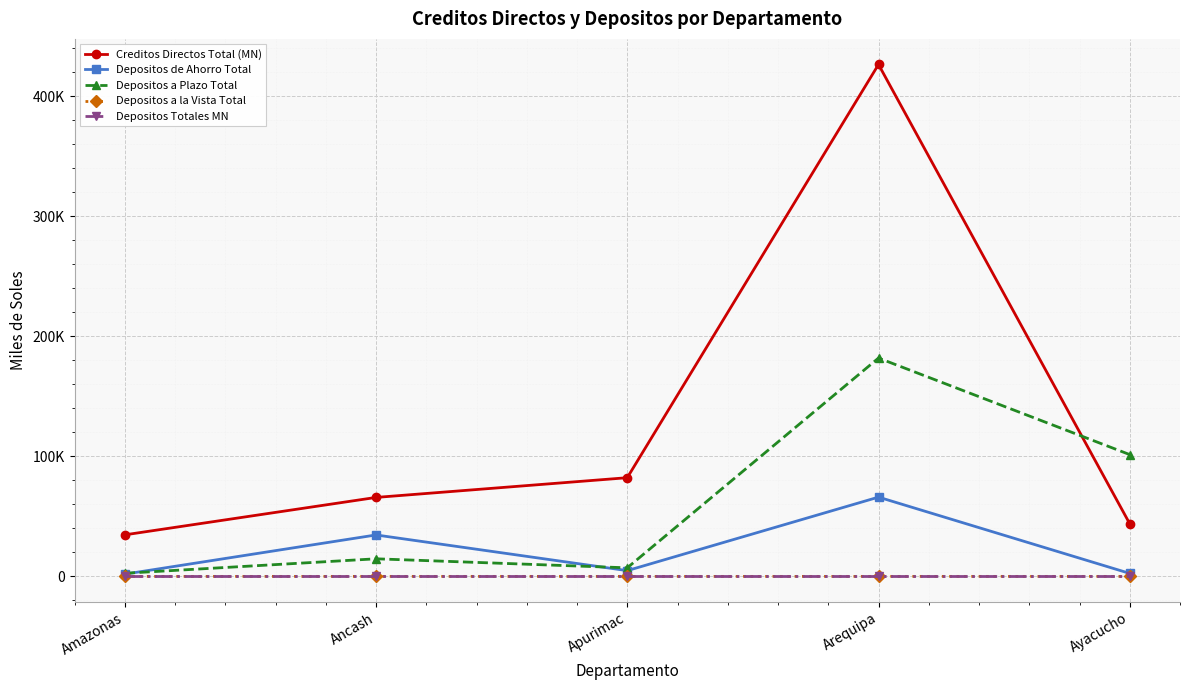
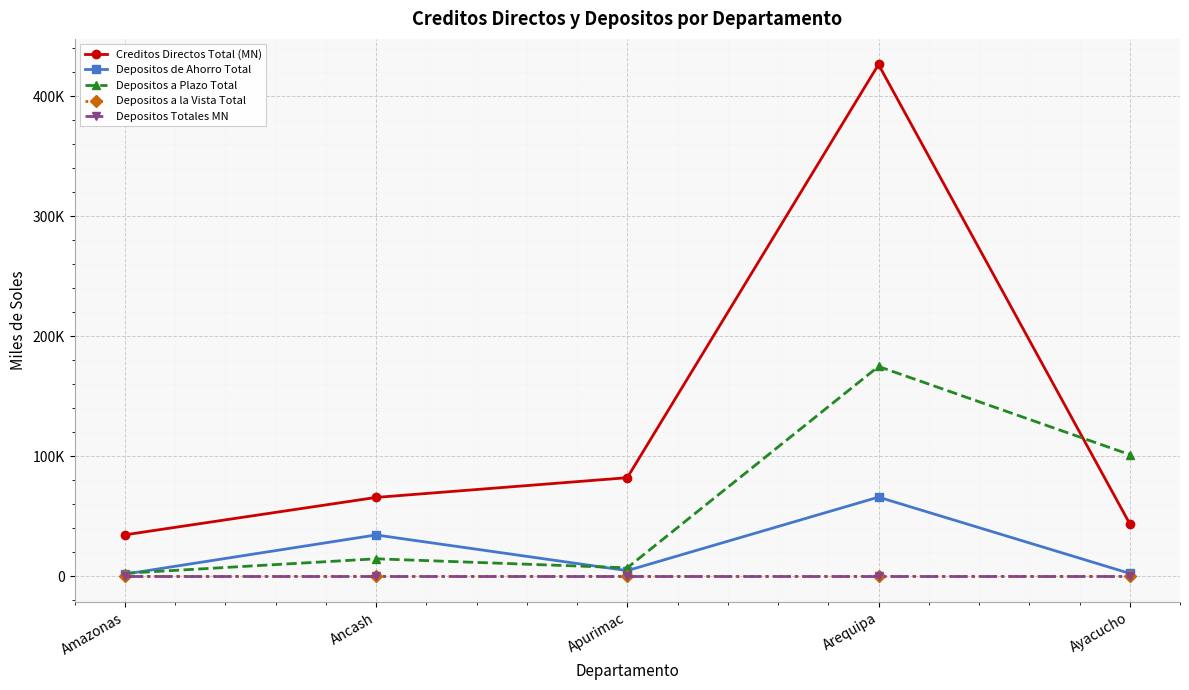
Depositos a Plazo Total, Arequipa: 182000 -> 175000
